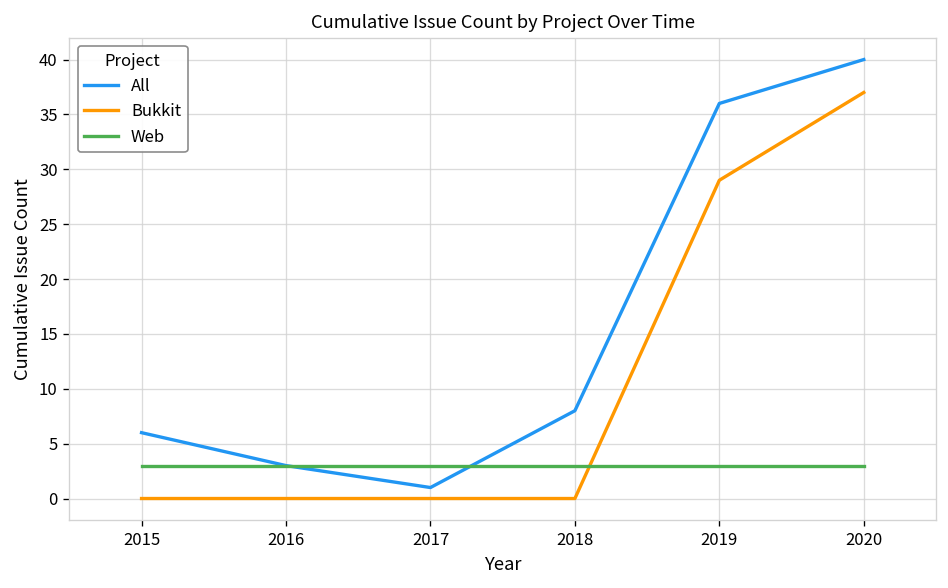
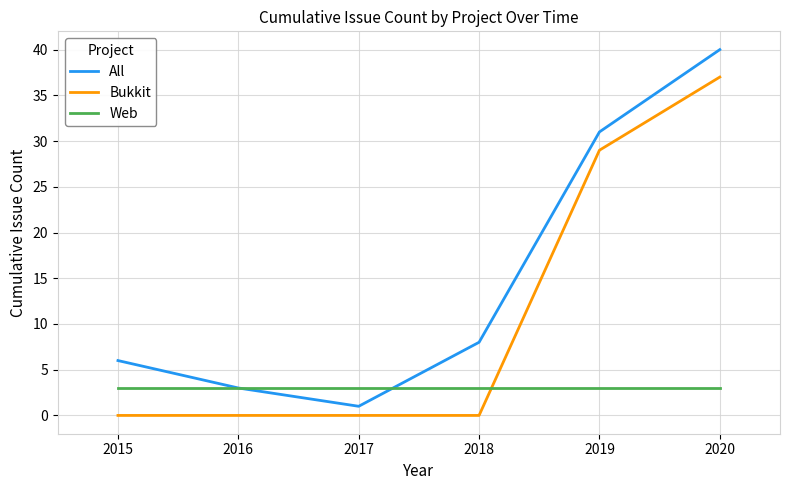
All, 2019: 36 -> 31
